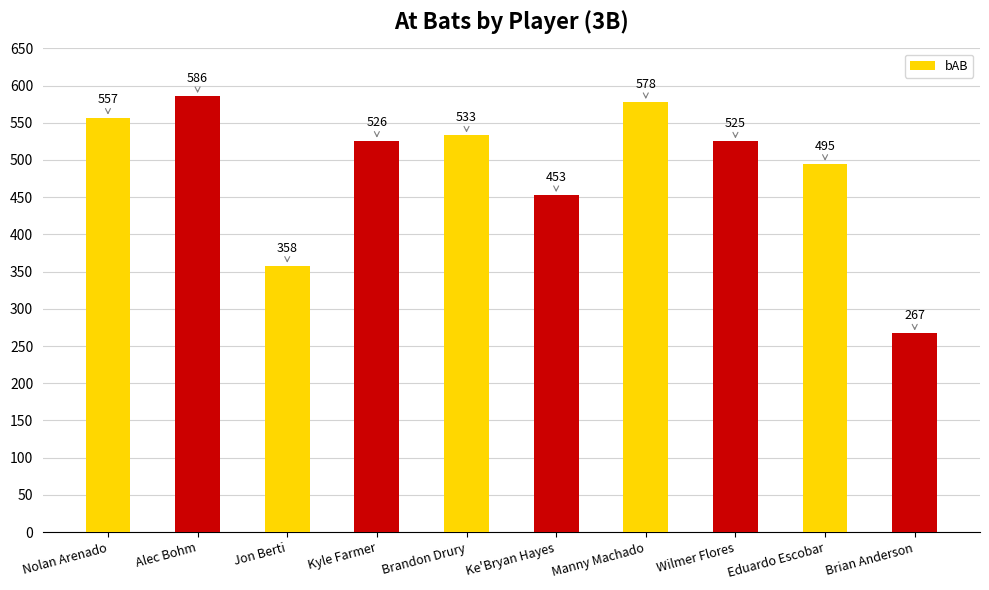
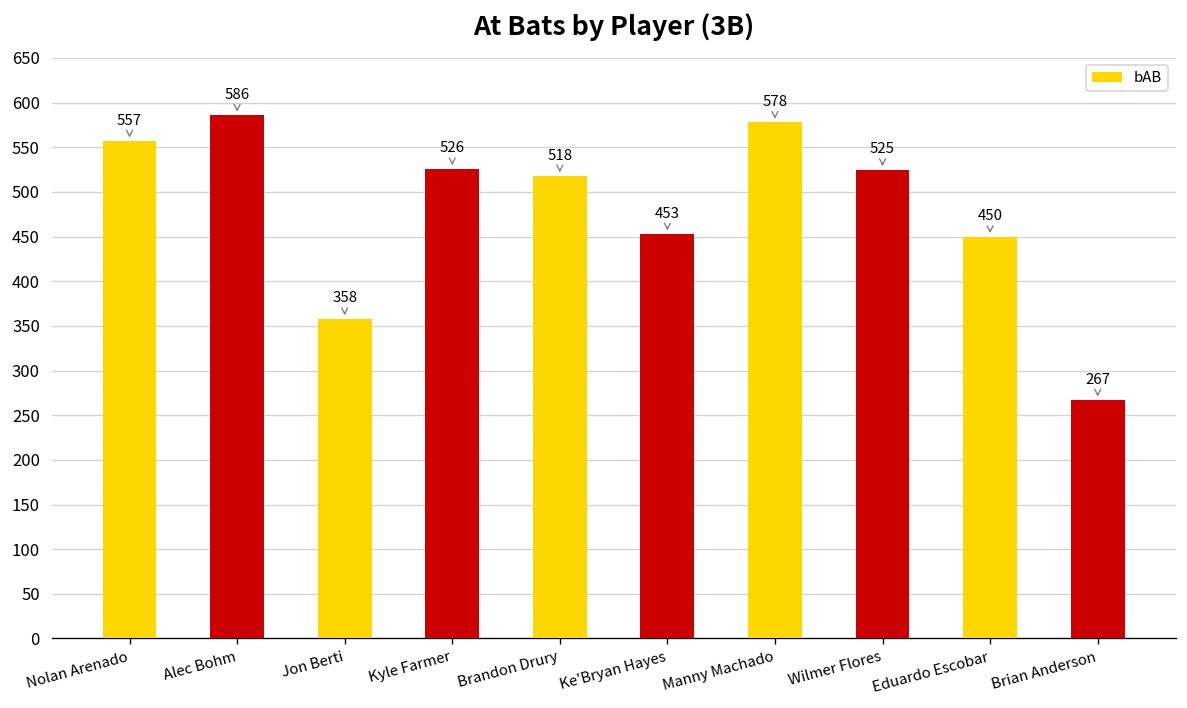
Brandon Drury: 533 -> 518
Eduardo Escobar: 495 -> 450
